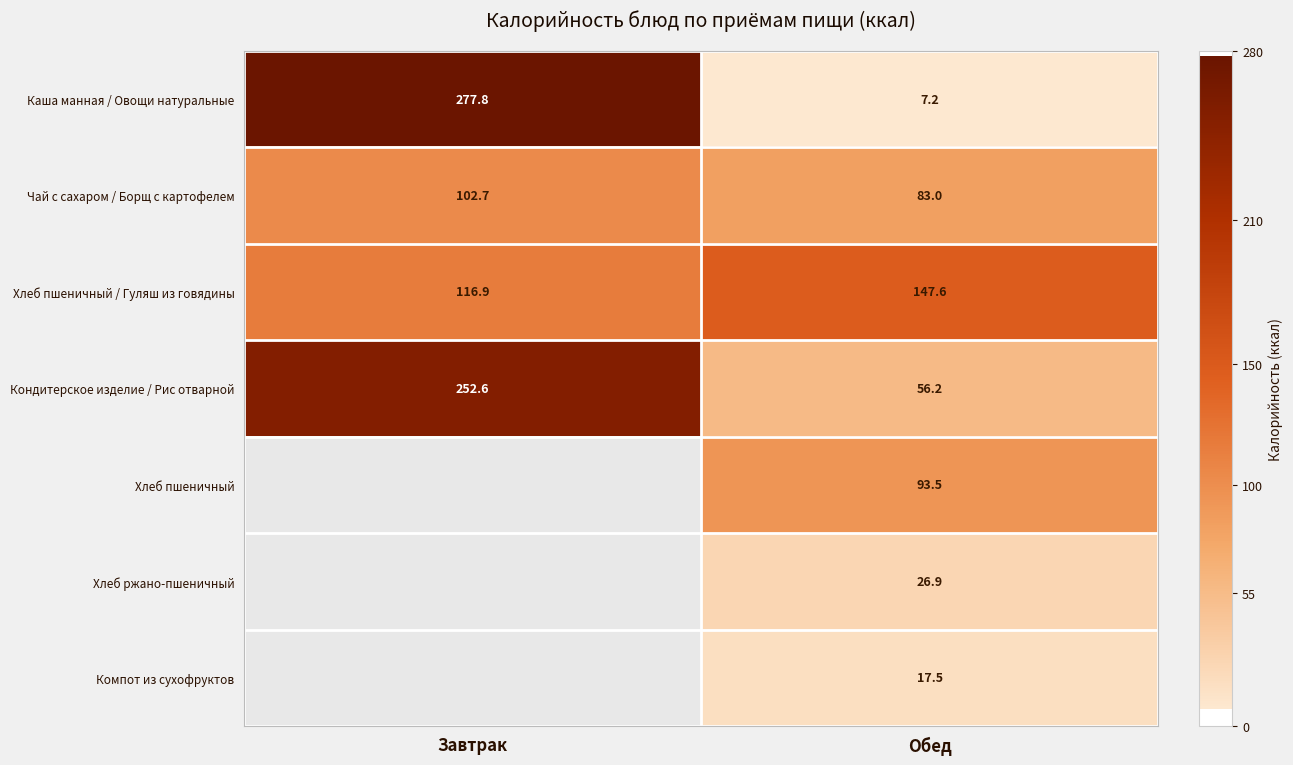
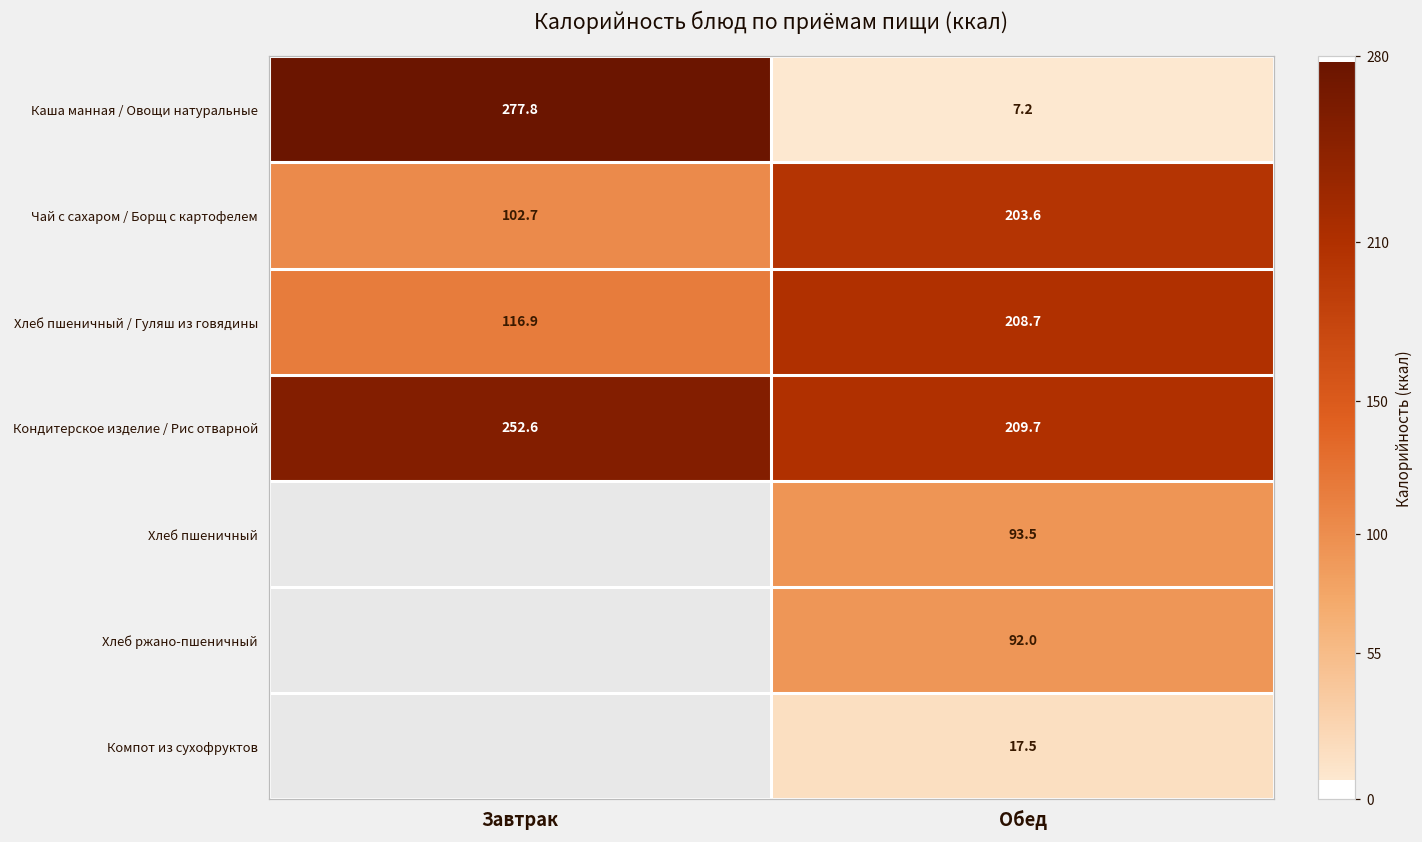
Чай с сахаром / Борщ с картофелем, Обед: 83.0 -> 203.6
Хлеб пшеничный / Гуляш из говядины, Обед: 147.6 -> 208.7
Кондитерское изделие / Рис отварной, Обед: 56.2 -> 209.7
Хлеб ржано-пшеничный, Обед: 26.9 -> 92.0
